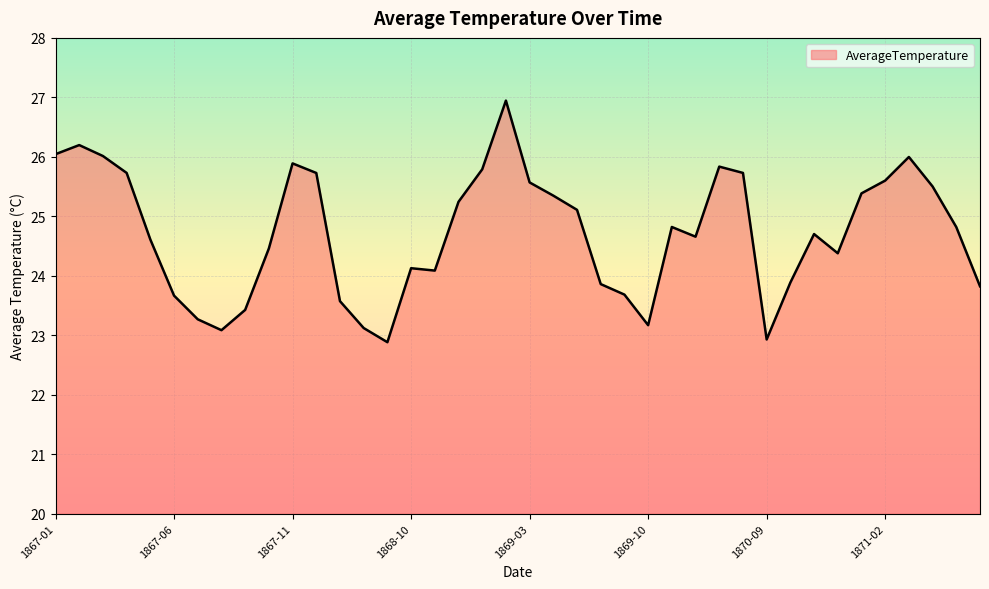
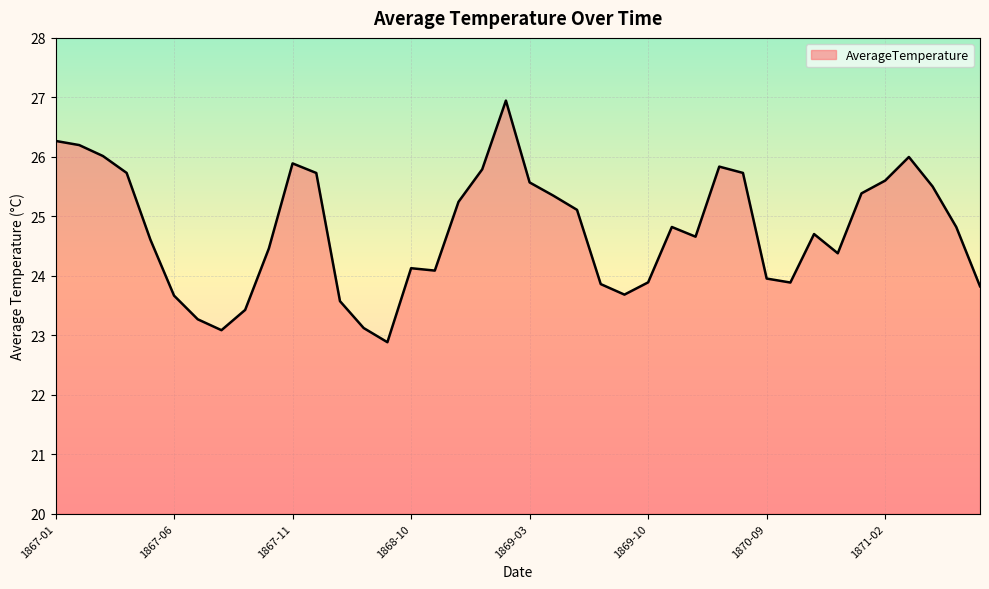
1867-01: 26.0 -> 26.3
1869-10: 23.2 -> 23.9
1870-09: 22.9 -> 24.0
